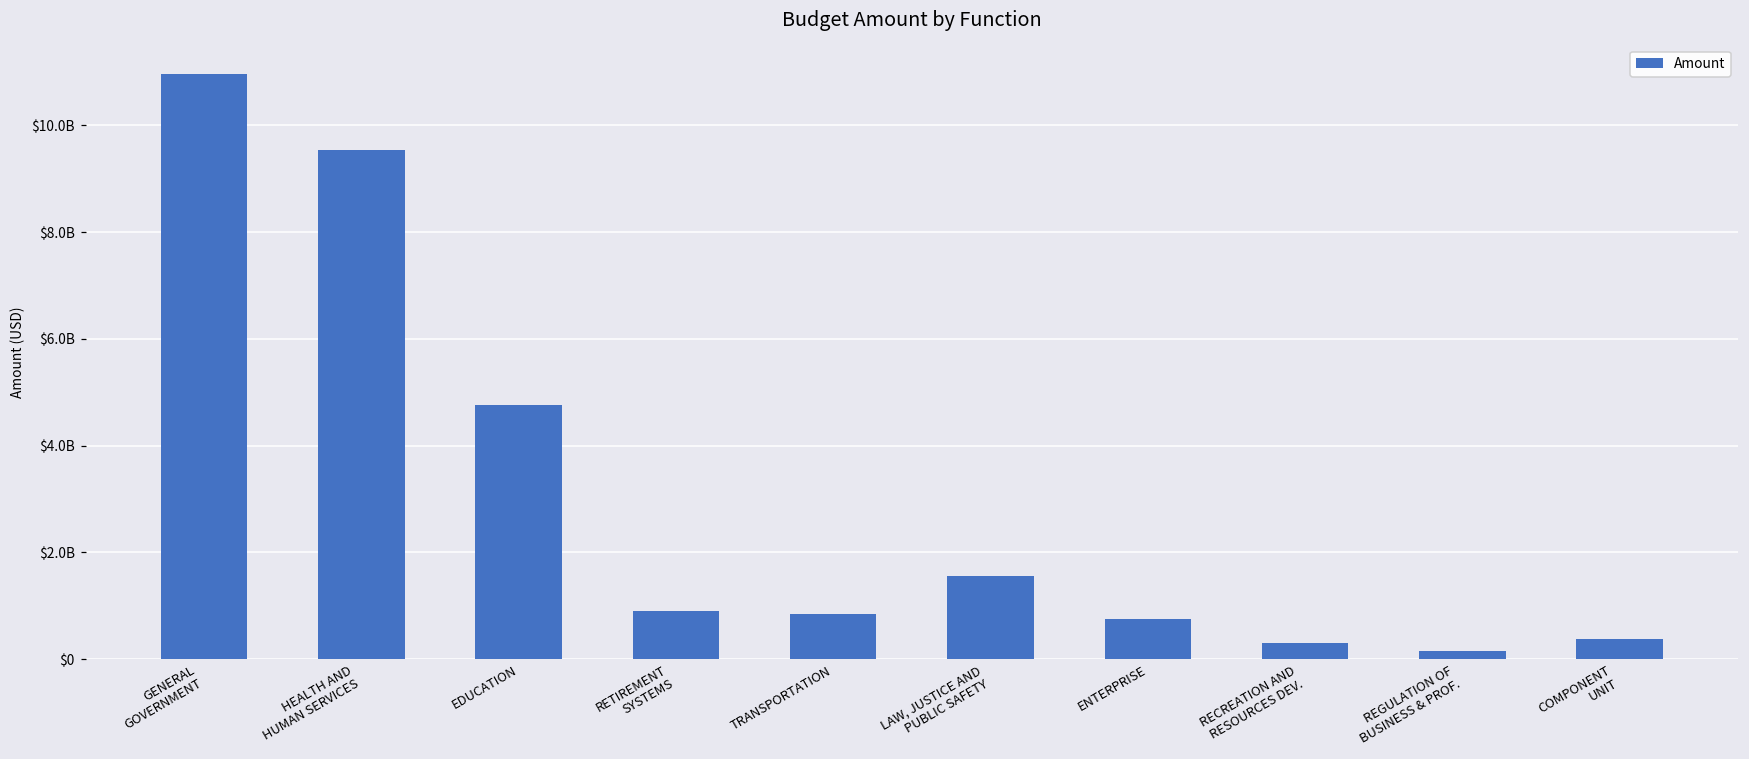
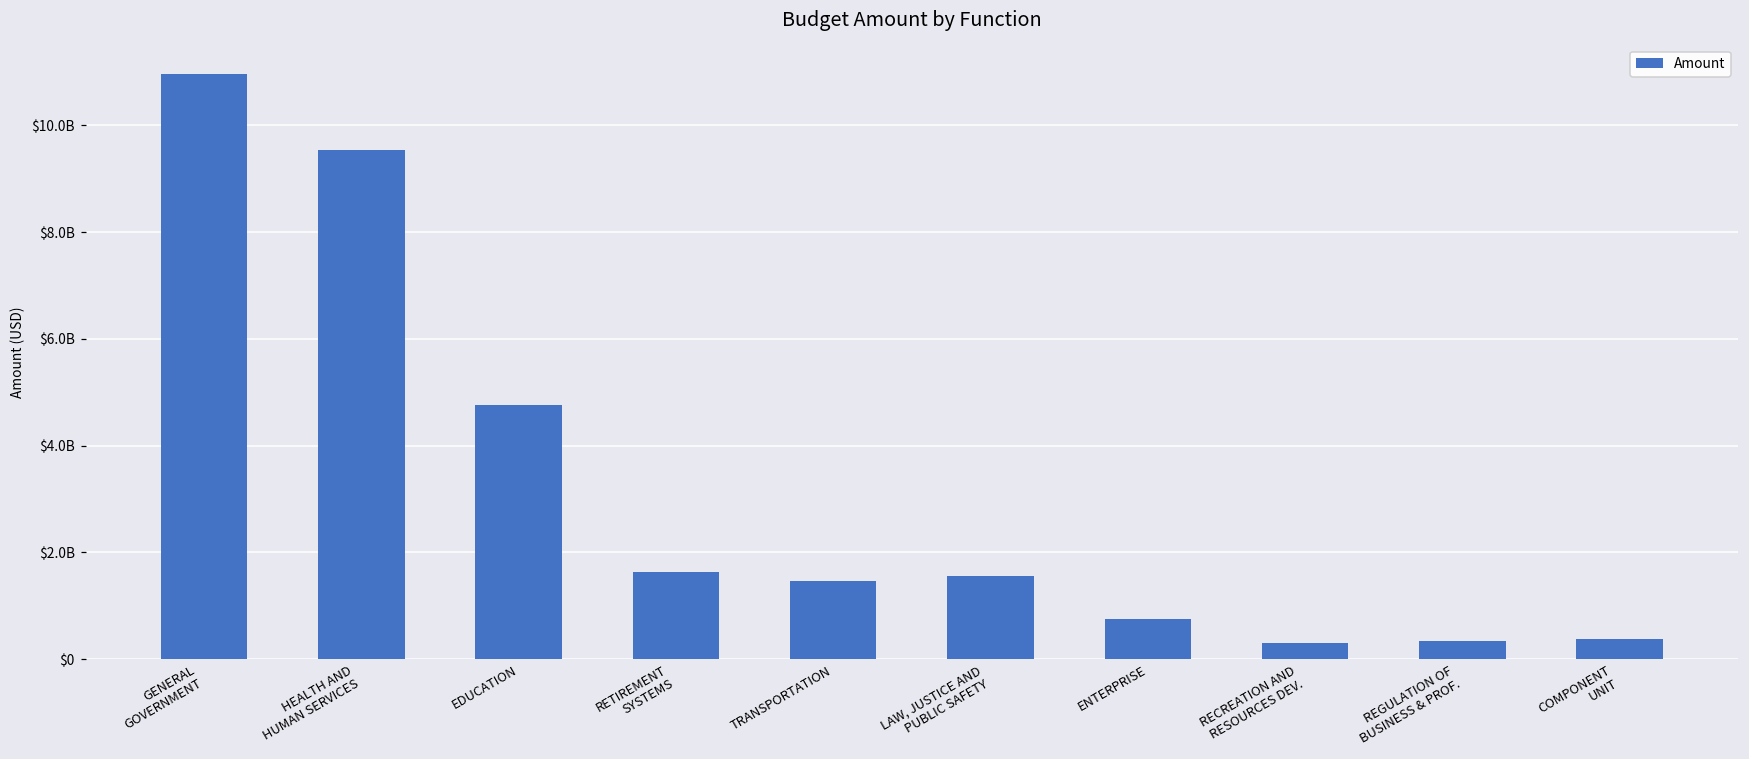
RETIREMENT SYSTEMS: $900000000 -> $1600000000
TRANSPORTATION: $800000000 -> $1500000000
REGULATION OF BUSINESS & PROF.: $200000000 -> $300000000
